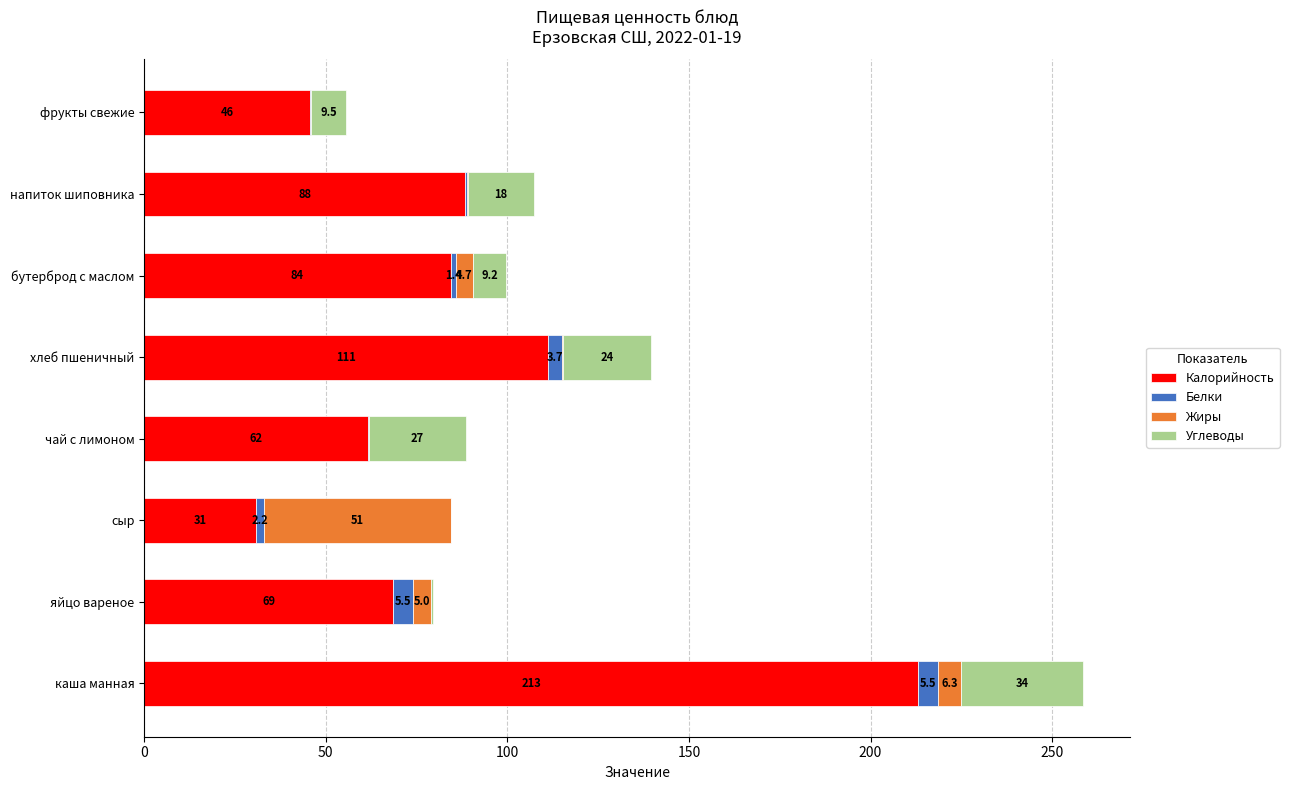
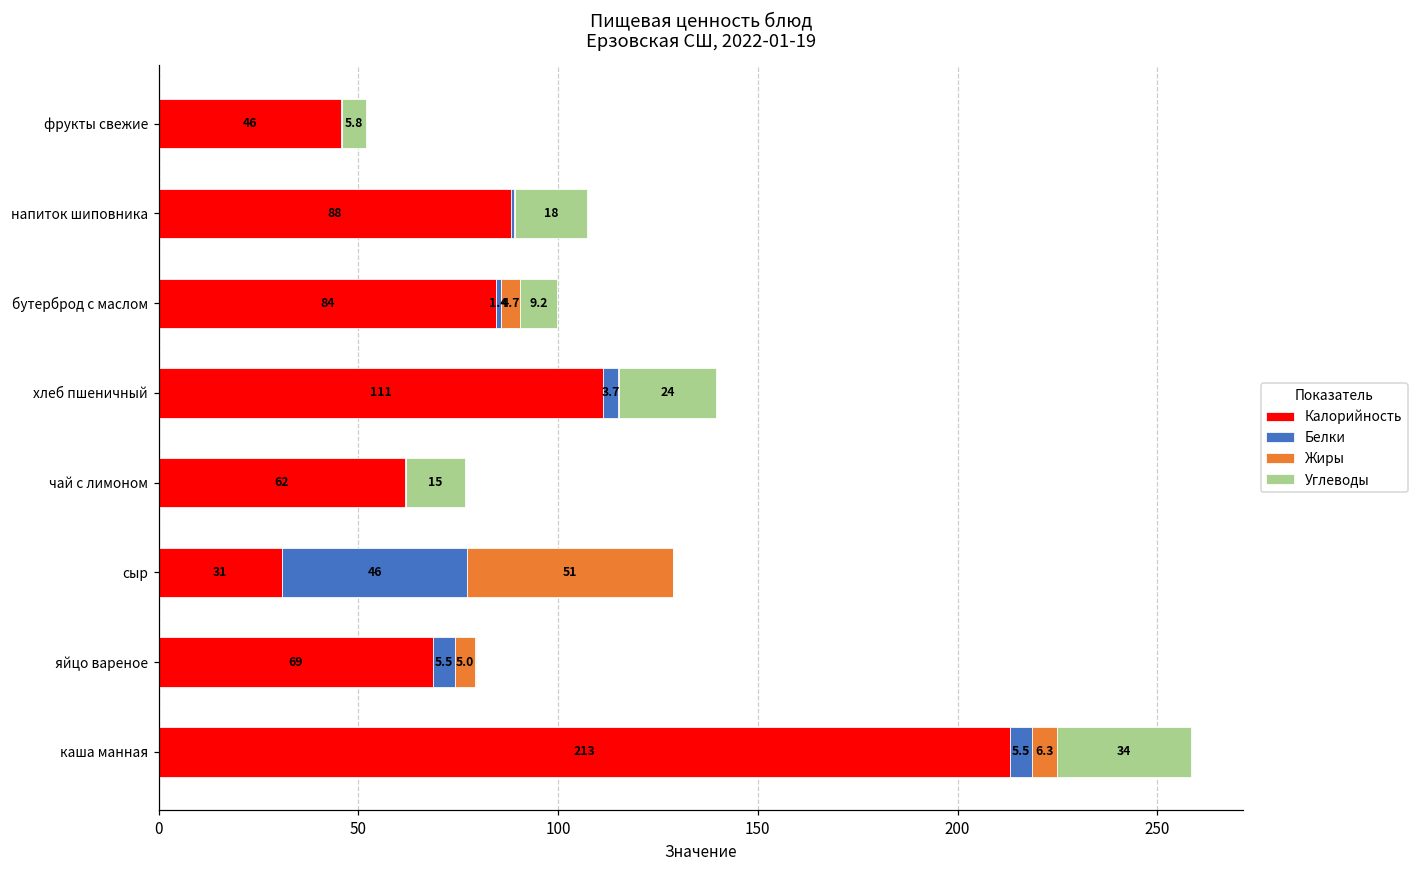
Углеводы, фрукты свежие: 9.5 -> 5.8
Углеводы, чай с лимоном: 27 -> 15
Белки, сыр: 2.2 -> 46
